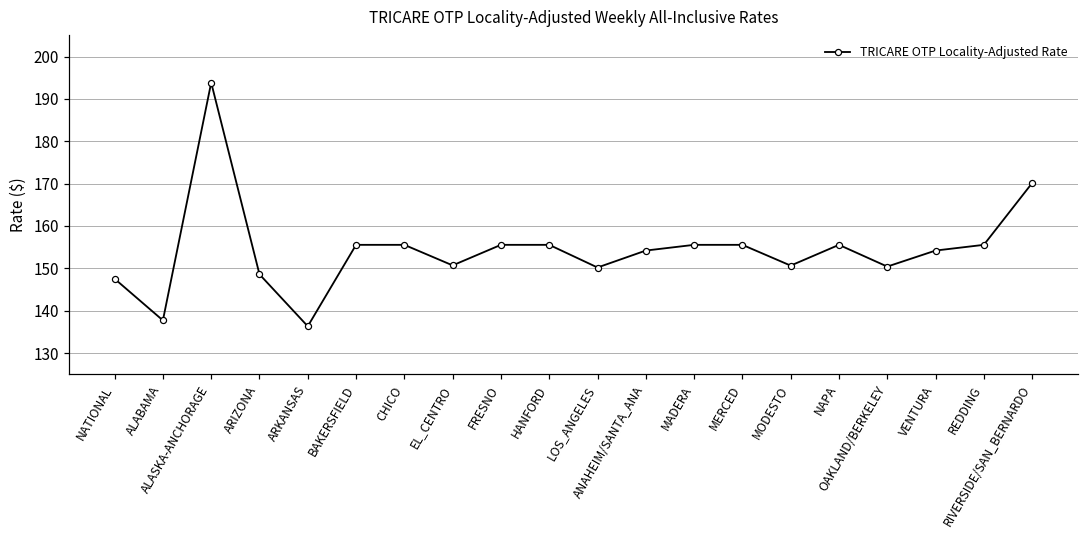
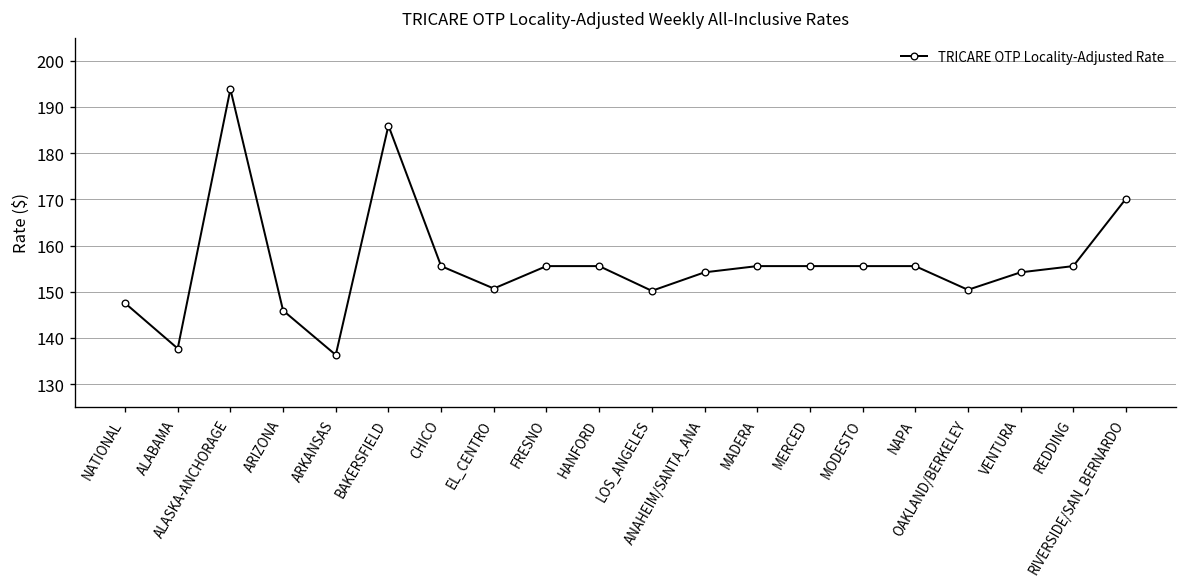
ARIZONA: 149 -> 146
BAKERSFIELD: 156 -> 186
MODESTO: 151 -> 156
